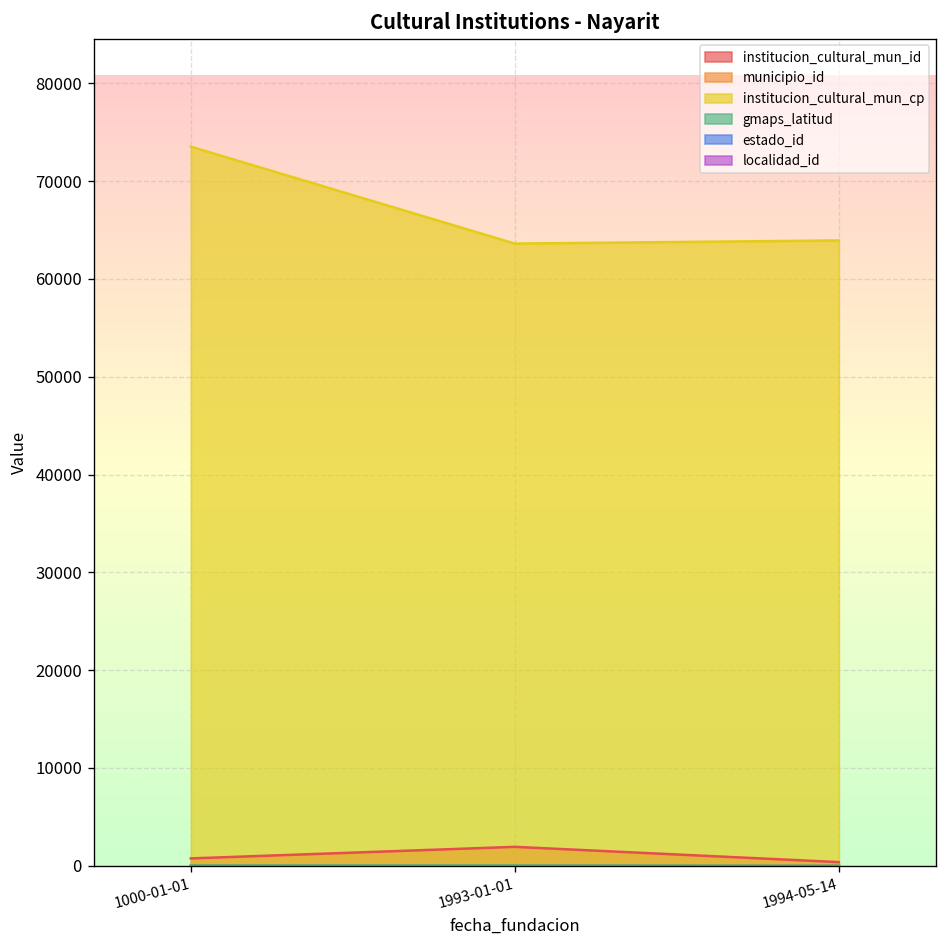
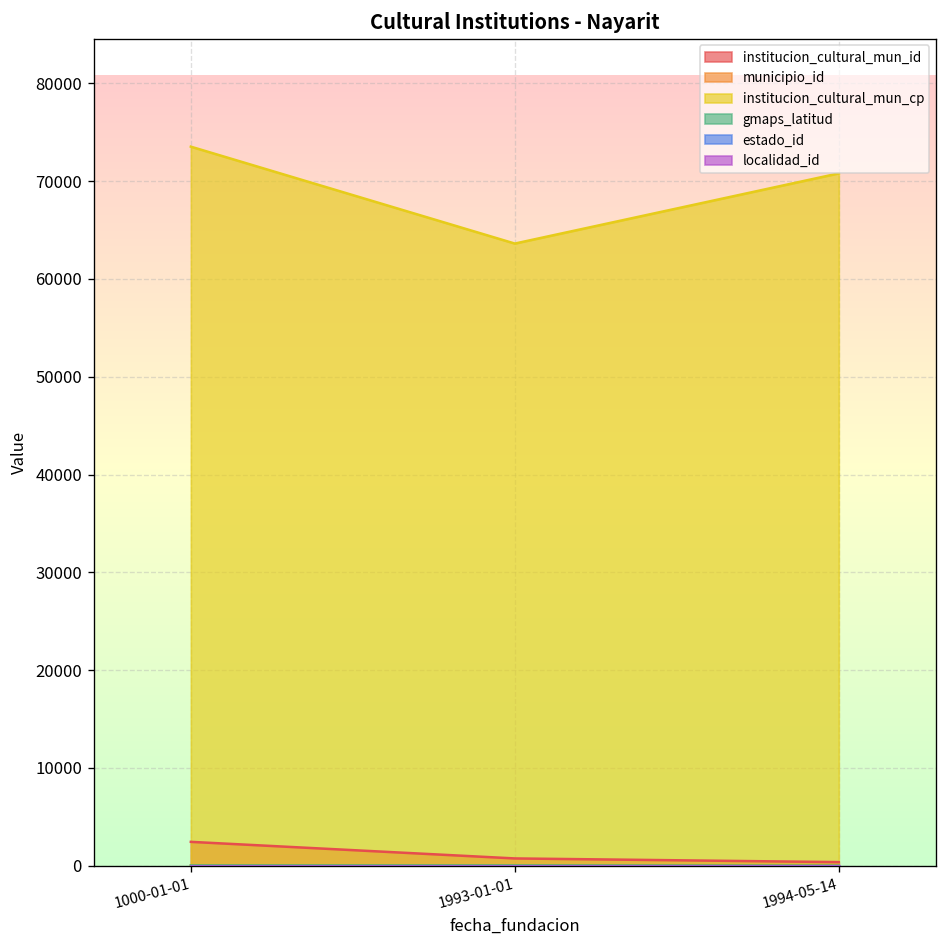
institucion_cultural_mun_id, 1000-01-01: 1000 -> 2000
institucion_cultural_mun_id, 1993-01-01: 2000 -> 1000
institucion_cultural_mun_cp, 1994-05-14: 64000 -> 71000
